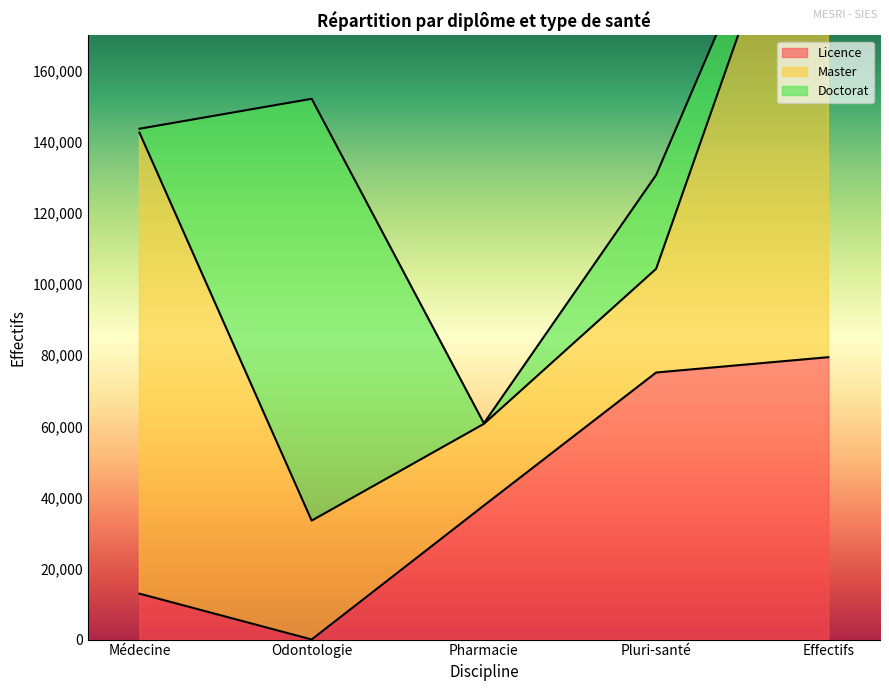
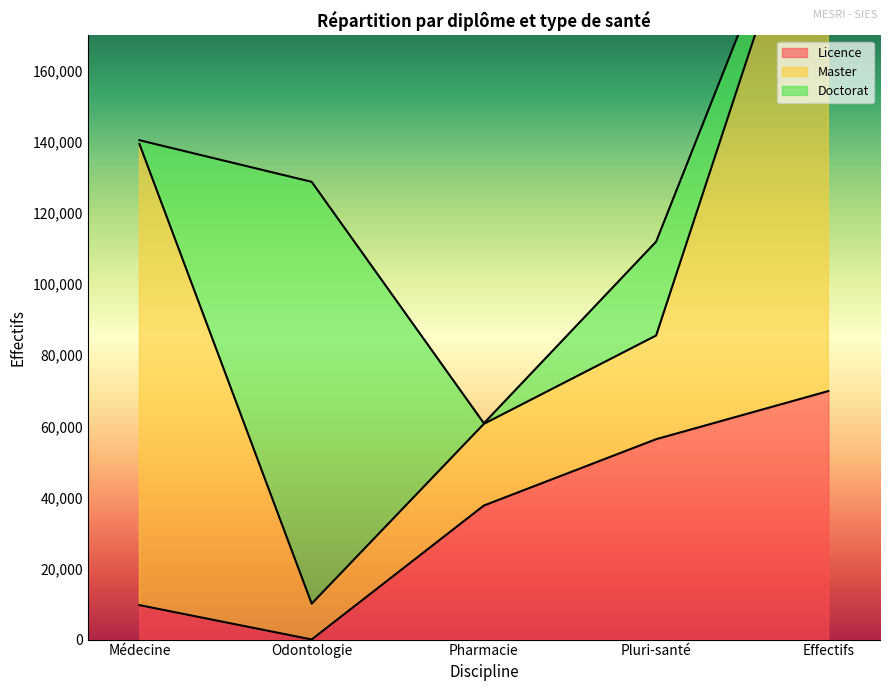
Licence, Médecine: 13,000 -> 10,000
Master, Odontologie: 33,000 -> 10,000
Licence, Pluri-santé: 75,000 -> 56,000
Licence, Effectifs: 79,000 -> 70,000
